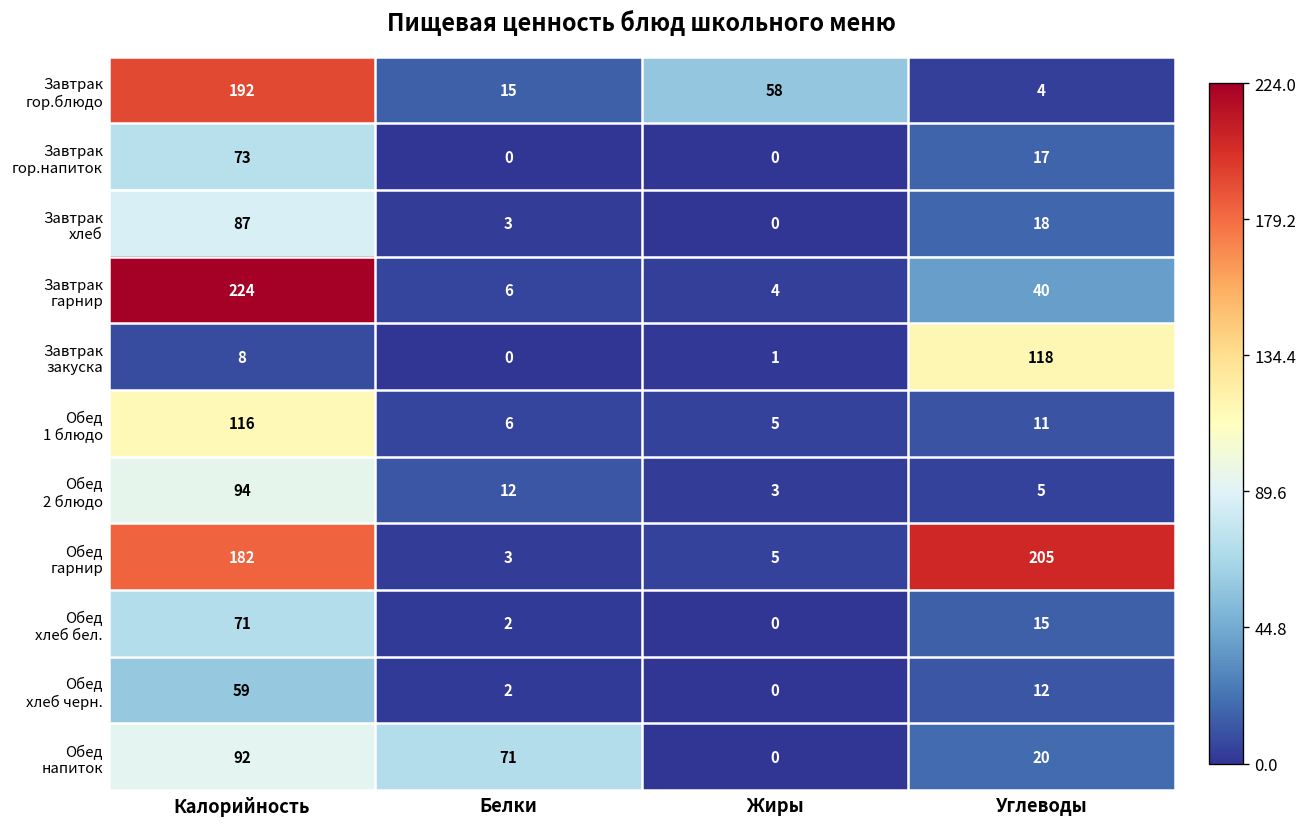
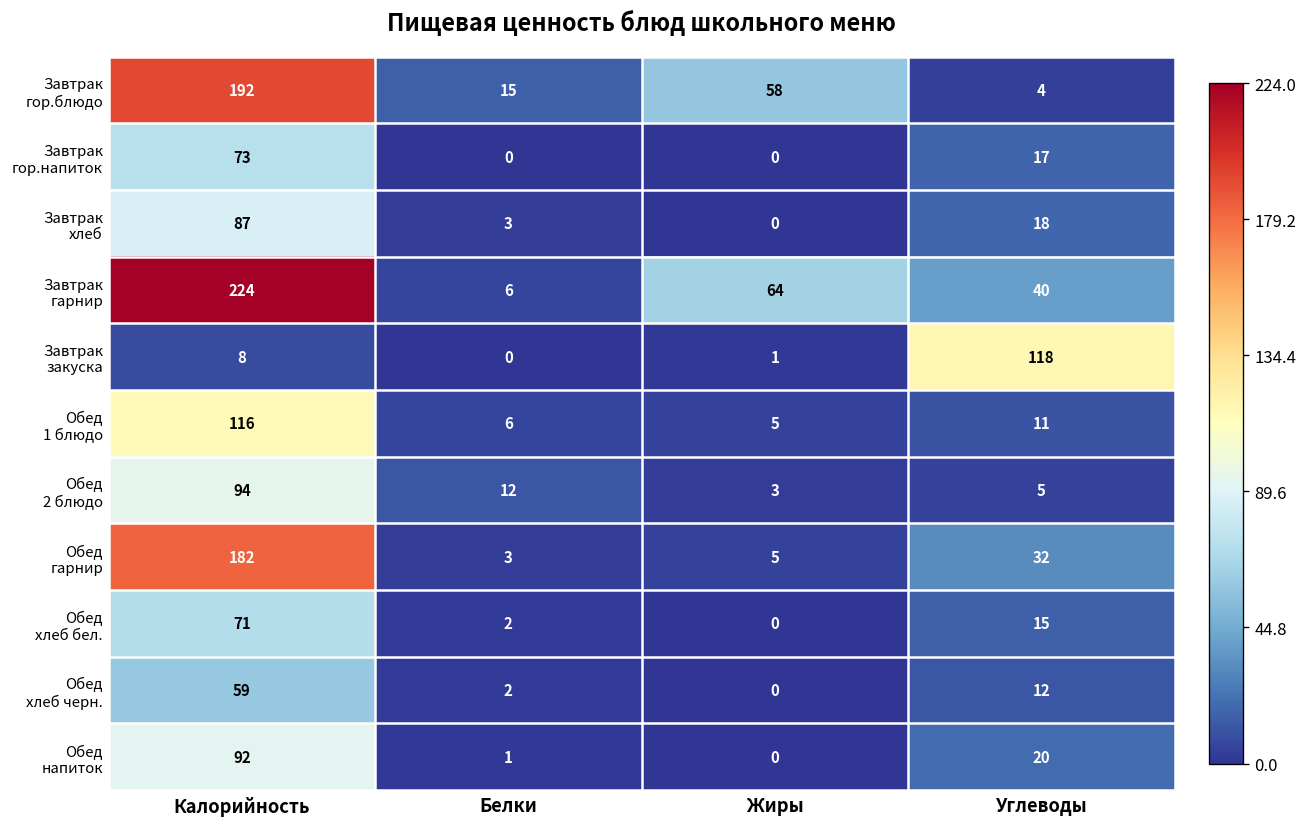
Завтрак гарнир, Жиры: 4 -> 64
Обед гарнир, Углеводы: 205 -> 32
Обед напиток, Белки: 71 -> 1
